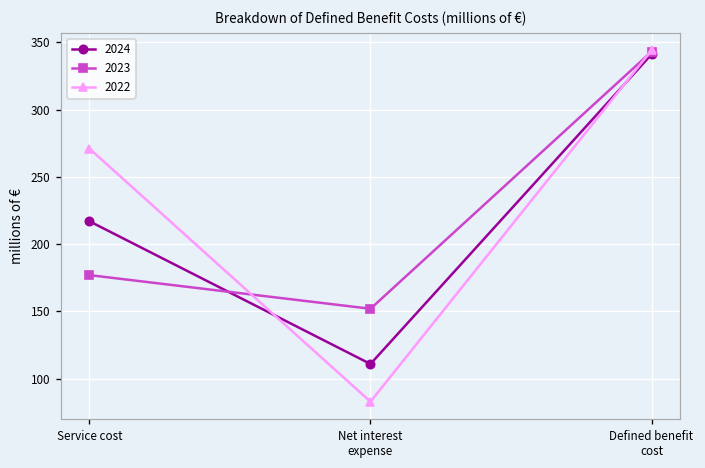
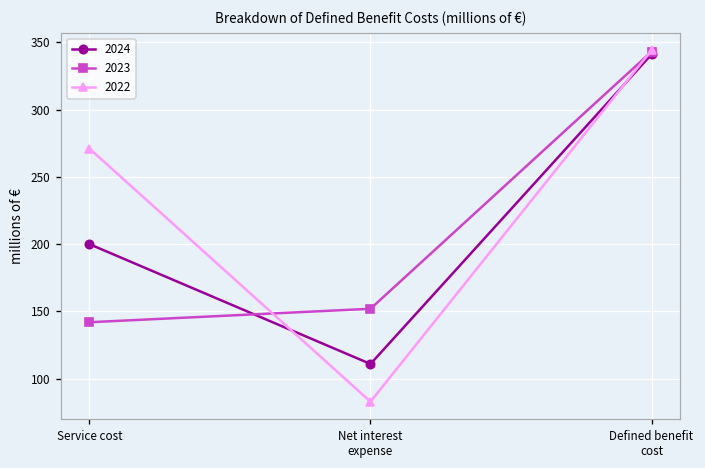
2024, Service cost: 217 -> 200
2023, Service cost: 177 -> 142
